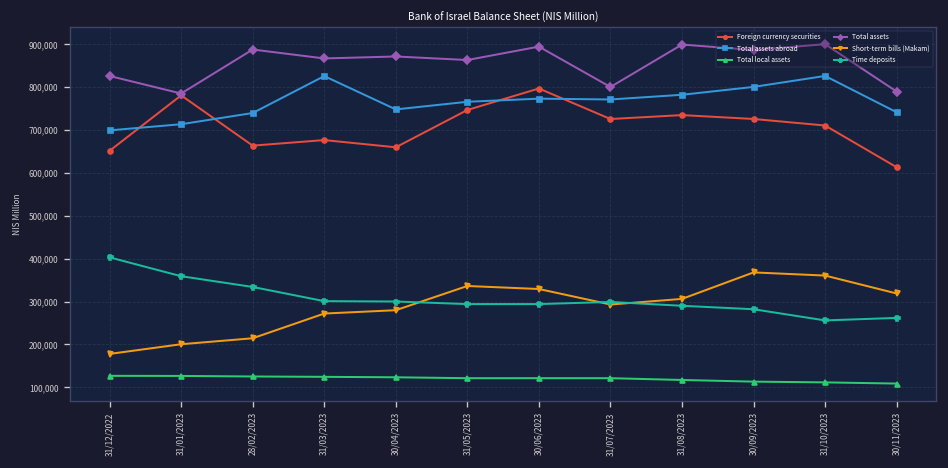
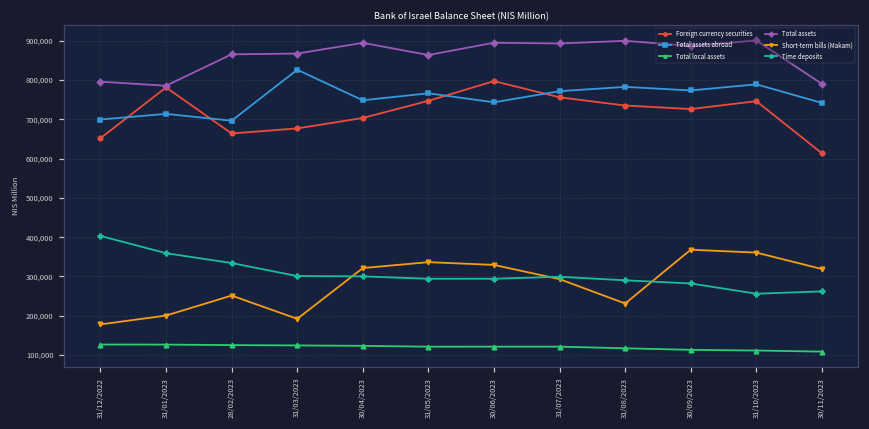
Total assets, 31/12/2022: 830,000 -> 800,000
Total assets abroad, 28/02/2023: 740,000 -> 700,000
Total assets, 28/02/2023: 890,000 -> 870,000
Short-term bills (Makam), 28/02/2023: 210,000 -> 250,000
Short-term bills (Makam), 31/03/2023: 270,000 -> 190,000
Foreign currency securities, 30/04/2023: 660,000 -> 700,000
Total assets, 30/04/2023: 870,000 -> 890,000
Short-term bills (Makam), 30/04/2023: 280,000 -> 320,000
Total assets abroad, 30/06/2023: 770,000 -> 740,000
Foreign currency securities, 31/07/2023: 730,000 -> 760,000
Total assets, 31/07/2023: 800,000 -> 890,000
Short-term bills (Makam), 31/08/2023: 310,000 -> 230,000
Total assets abroad, 30/09/2023: 800,000 -> 770,000
Foreign currency securities, 31/10/2023: 710,000 -> 750,000
Total assets abroad, 31/10/2023: 830,000 -> 790,000
